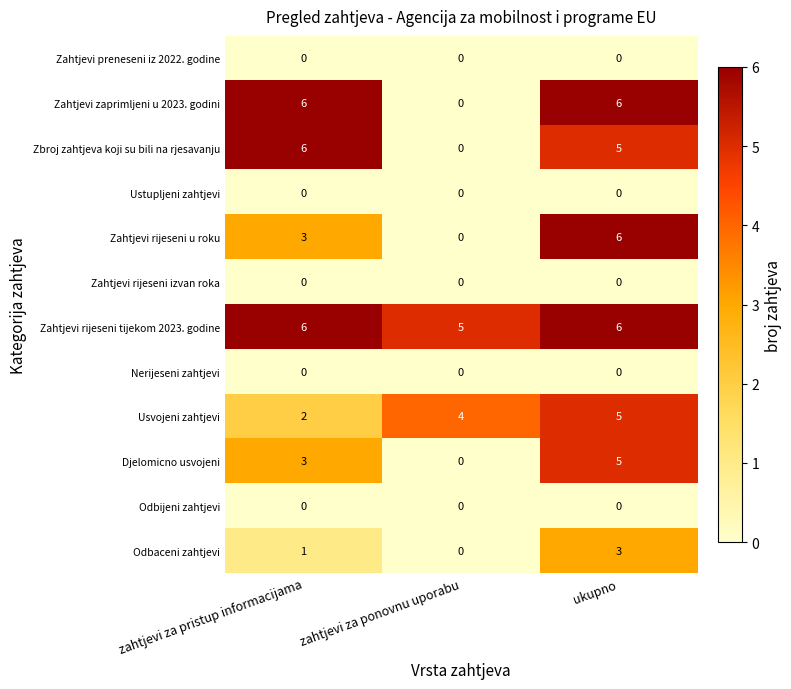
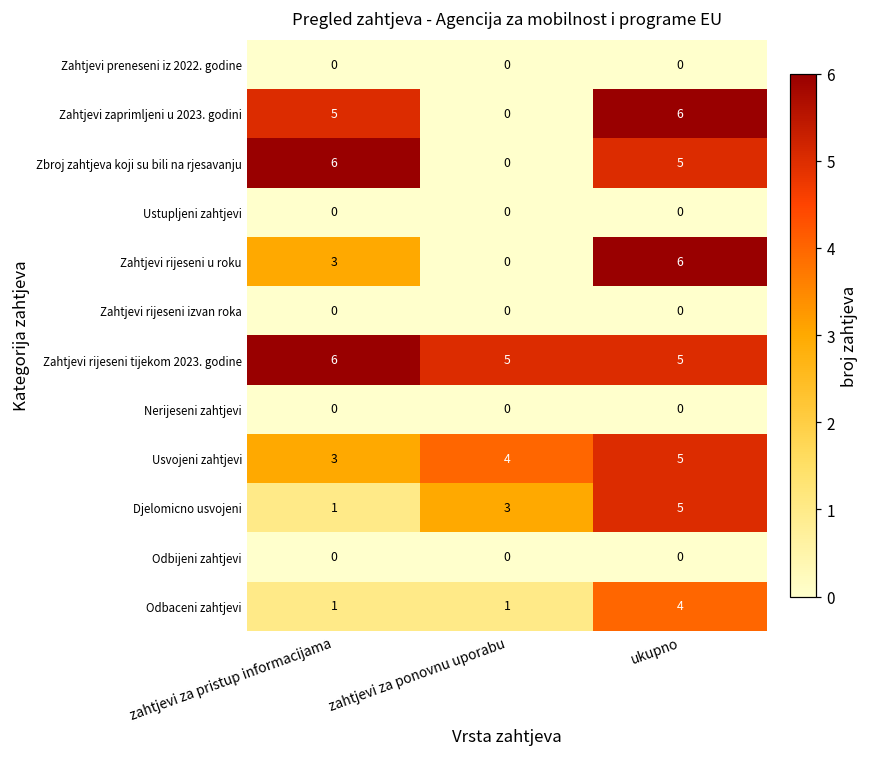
Zahtjevi zaprimljeni u 2023. godini, zahtjevi za pristup informacijama: 6 -> 5
Zahtjevi rijeseni tijekom 2023. godine, ukupno: 6 -> 5
Usvojeni zahtjevi, zahtjevi za pristup informacijama: 2 -> 3
Djelomicno usvojeni, zahtjevi za pristup informacijama: 3 -> 1
Djelomicno usvojeni, zahtjevi za ponovnu uporabu: 0 -> 3
Odbaceni zahtjevi, zahtjevi za ponovnu uporabu: 0 -> 1
Odbaceni zahtjevi, ukupno: 3 -> 4
